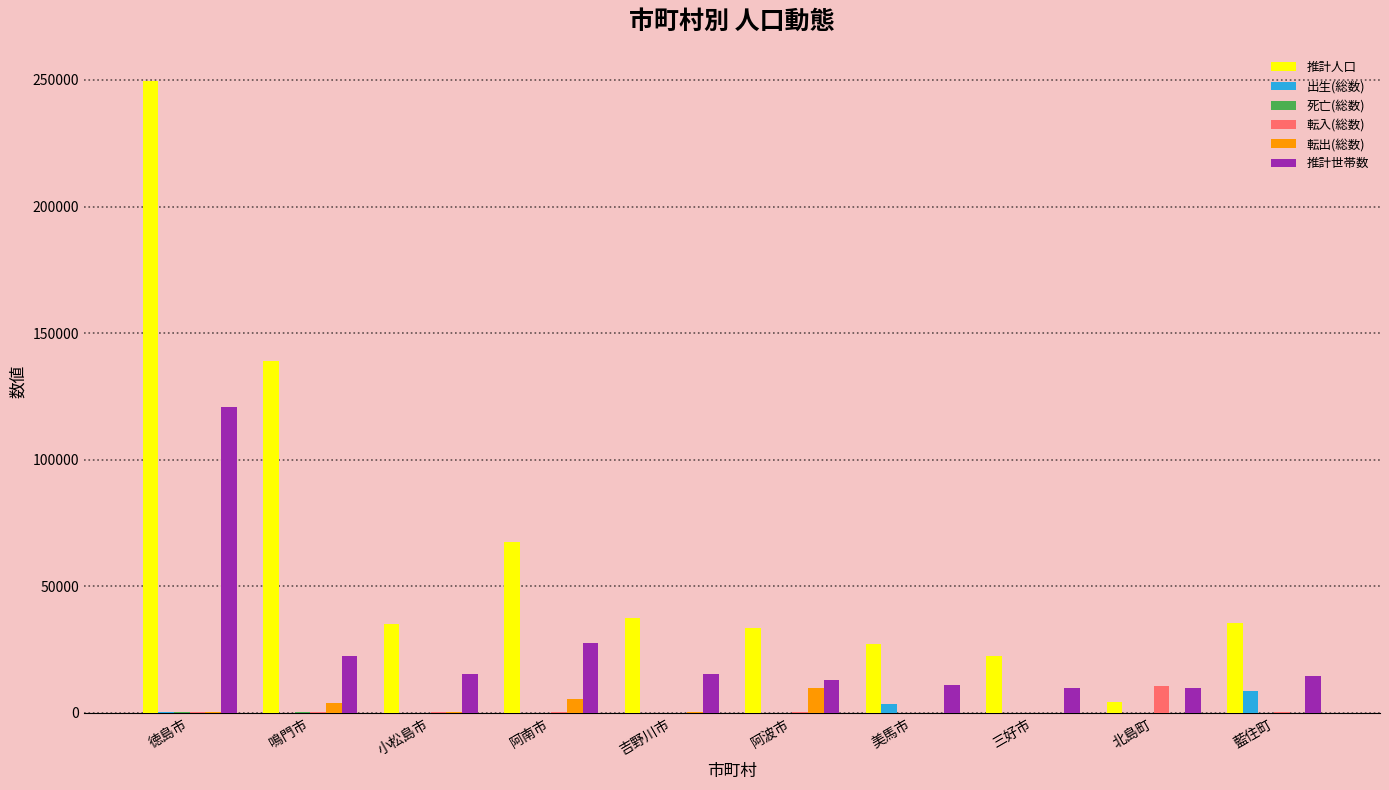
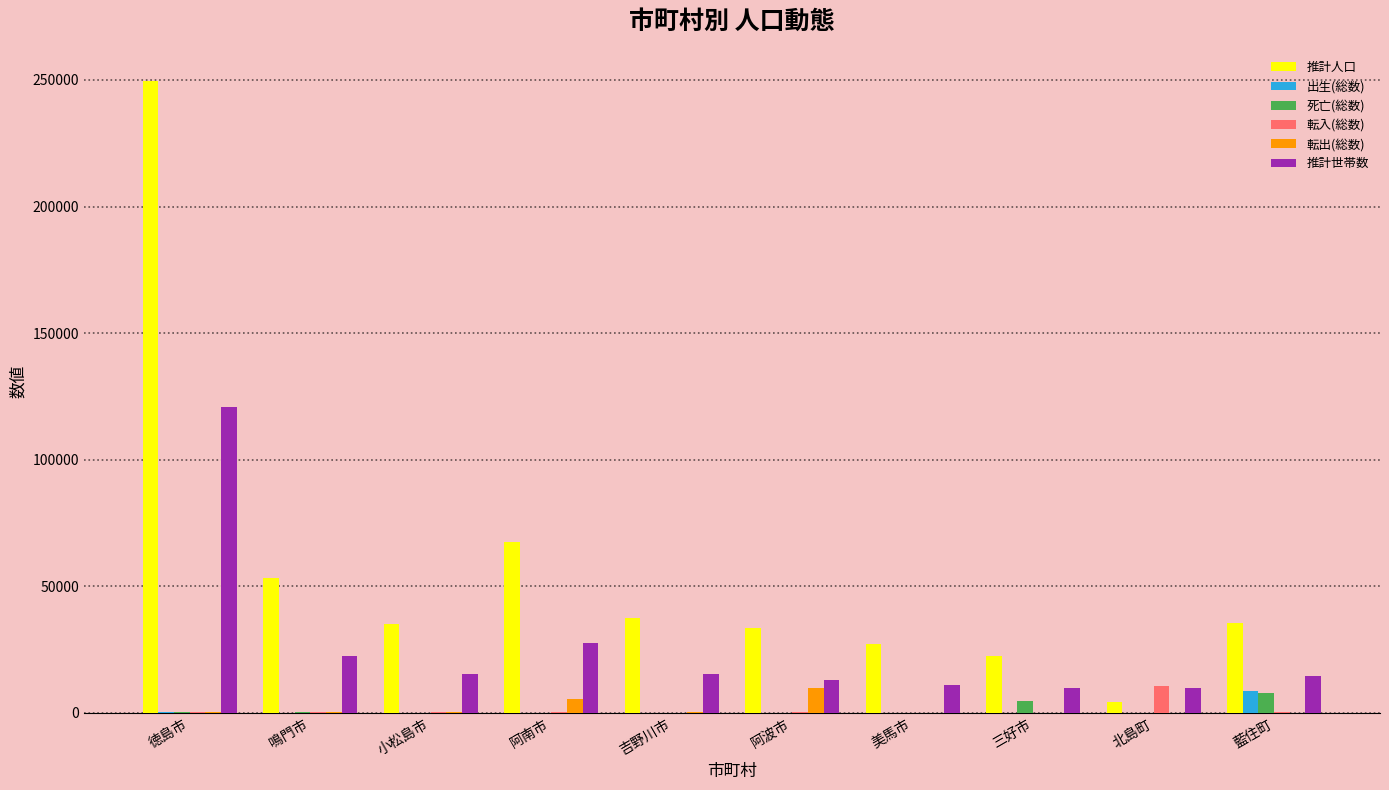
推計人口, 鳴門市: 139000 -> 53000
転出(総数), 鳴門市: 4000 -> 0
出生(総数), 美馬市: 3000 -> 0
死亡(総数), 三好市: 0 -> 5000
死亡(総数), 藍住町: 0 -> 8000
